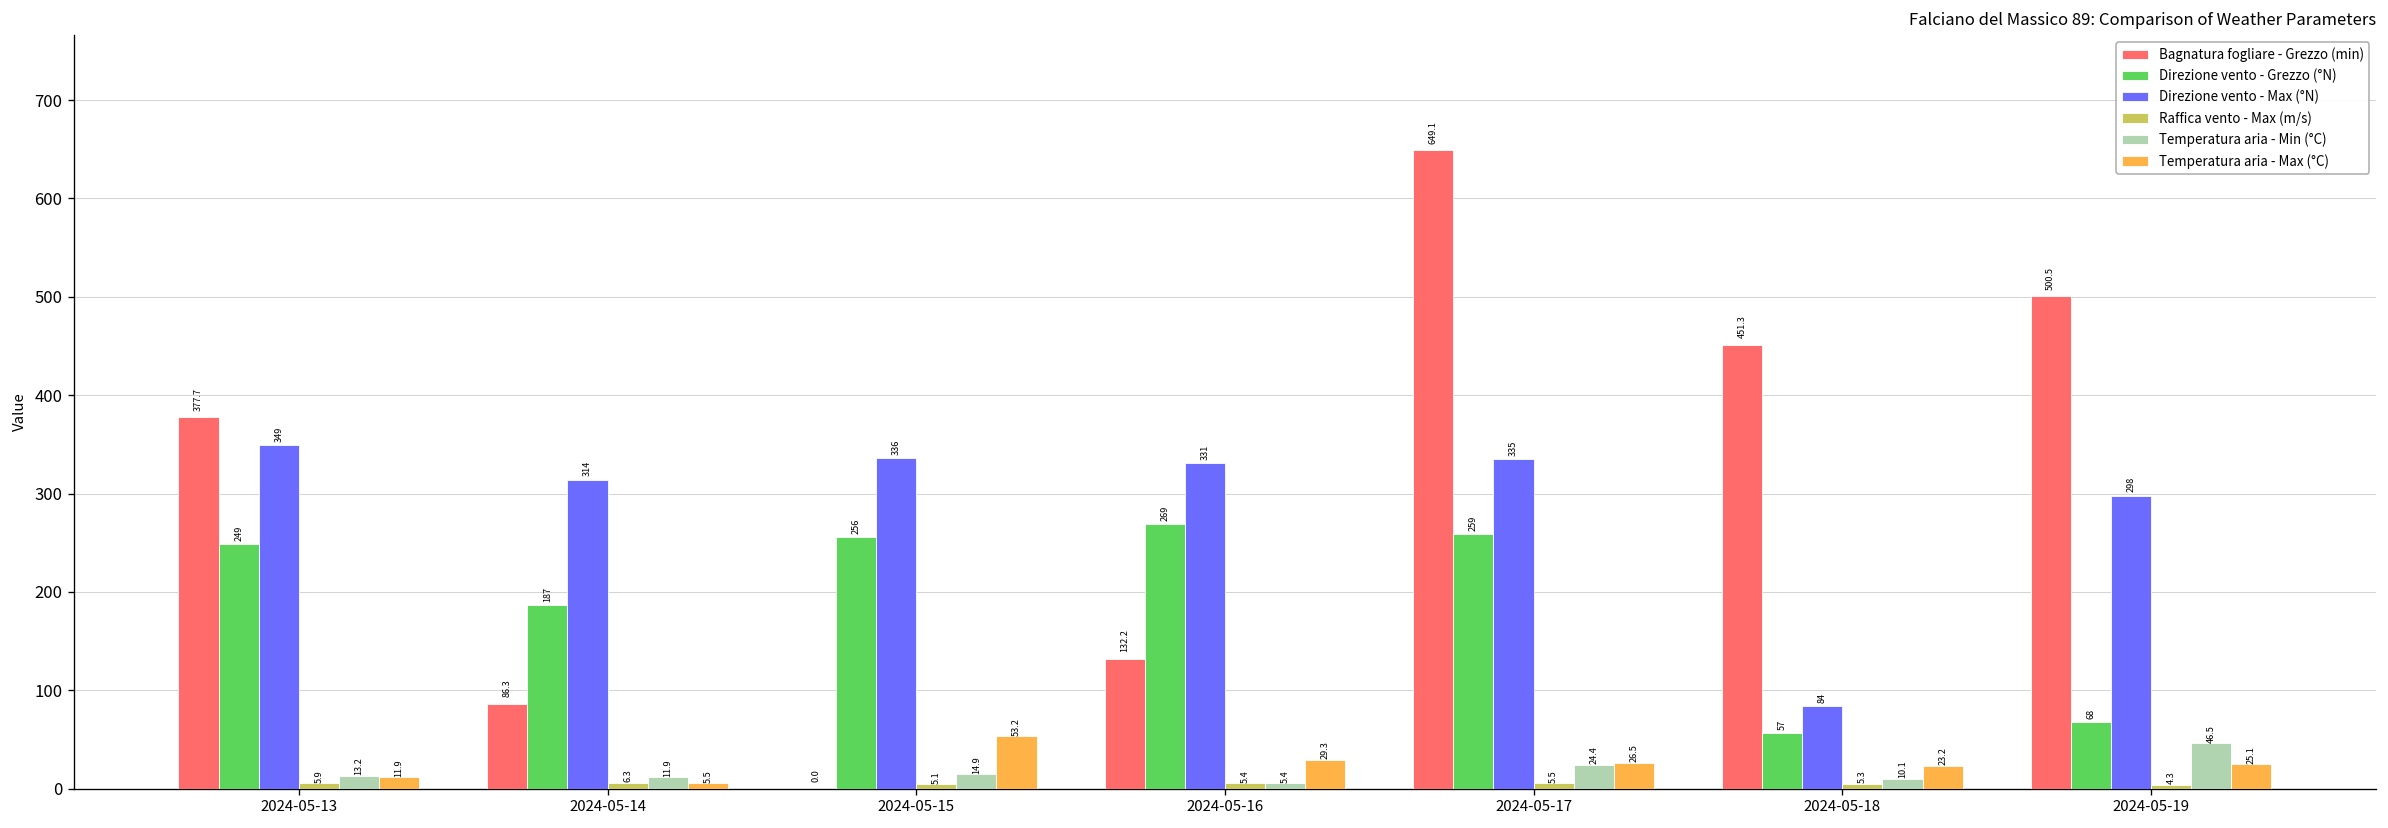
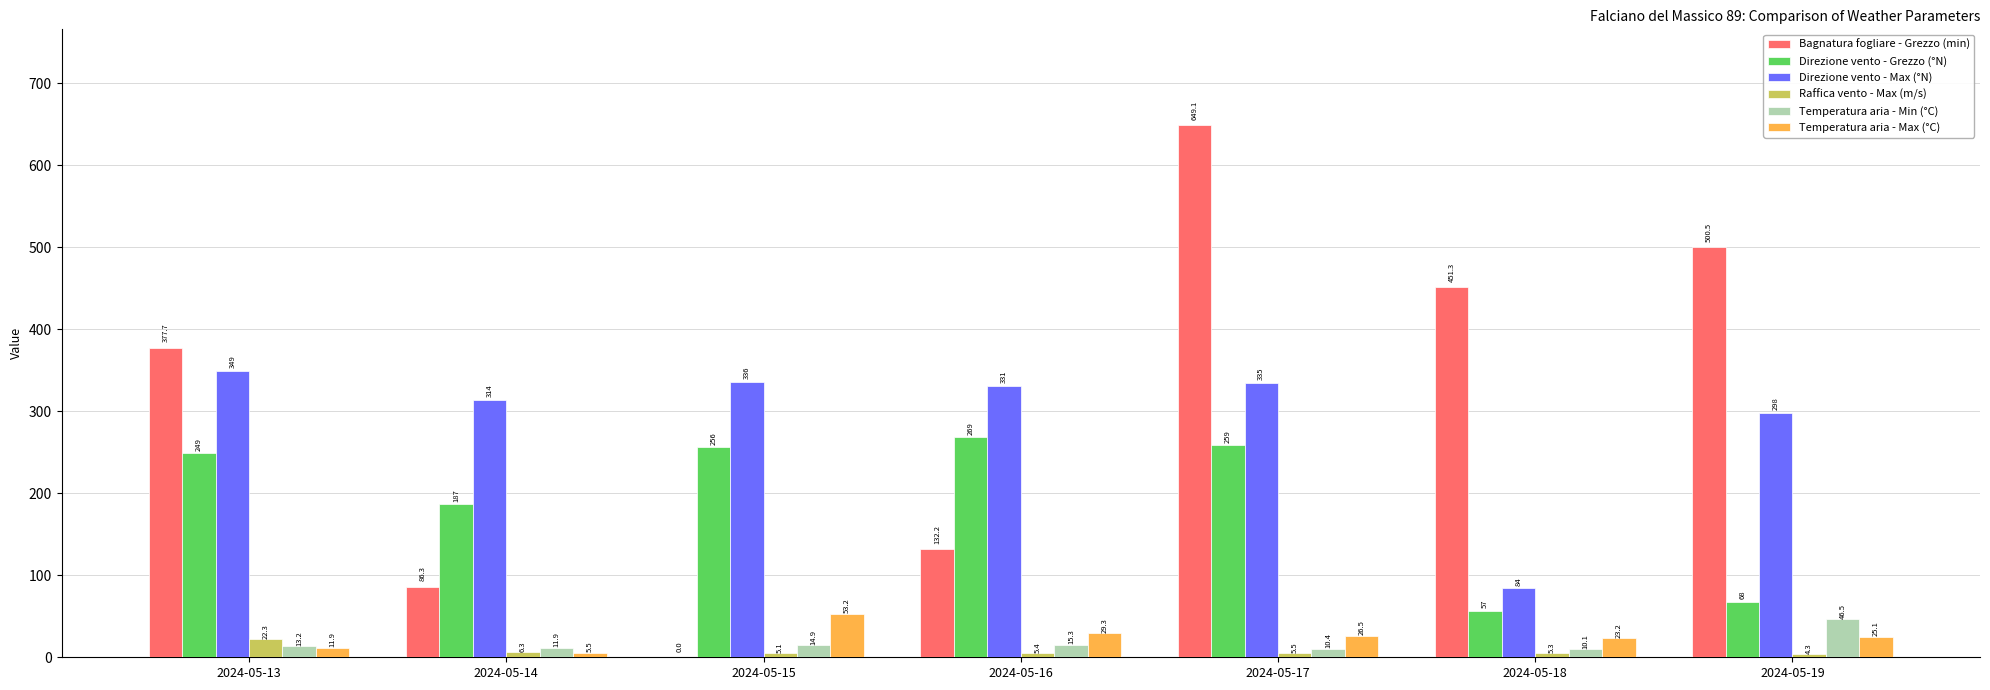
Raffica vento - Max (m/s), 2024-05-13: 5.9 -> 22.3
Temperatura aria - Min (°C), 2024-05-16: 5.4 -> 15.3
Temperatura aria - Min (°C), 2024-05-17: 24.4 -> 10.4
